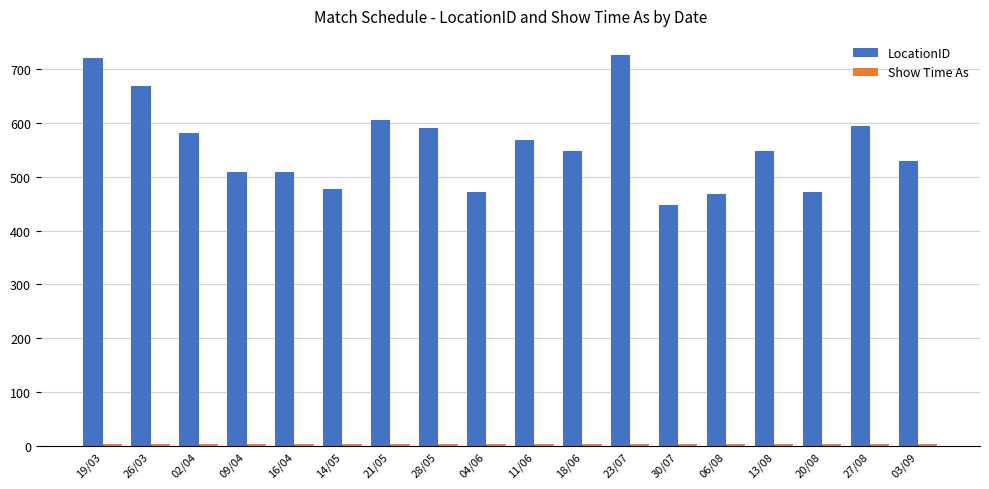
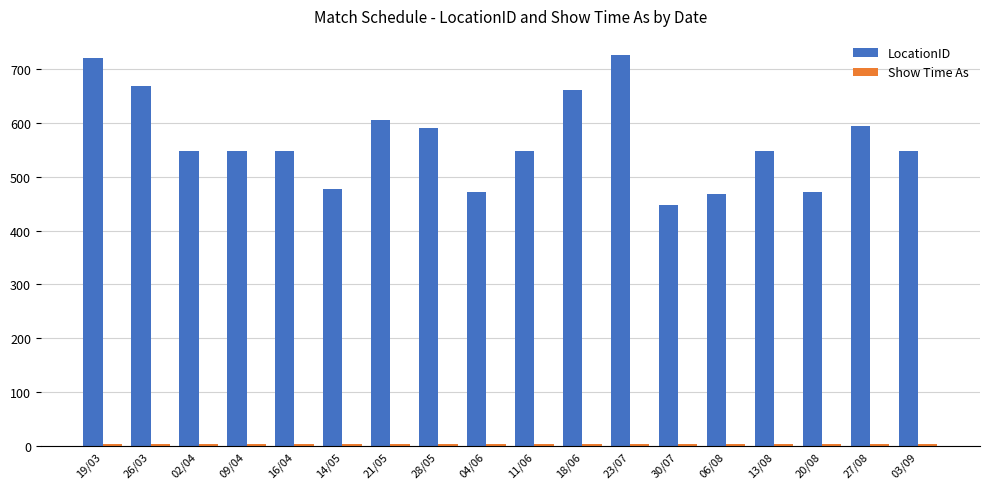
LocationID, 02/04: 580 -> 550
LocationID, 09/04: 510 -> 550
LocationID, 16/04: 510 -> 550
LocationID, 11/06: 570 -> 550
LocationID, 18/06: 550 -> 660
LocationID, 03/09: 530 -> 550
